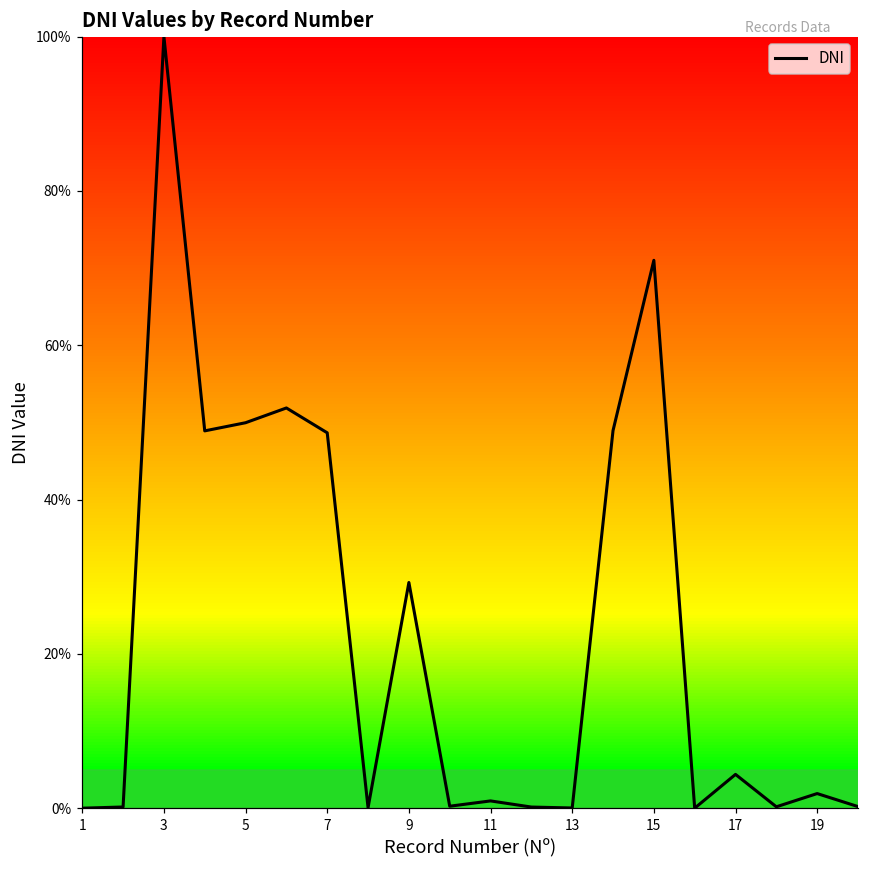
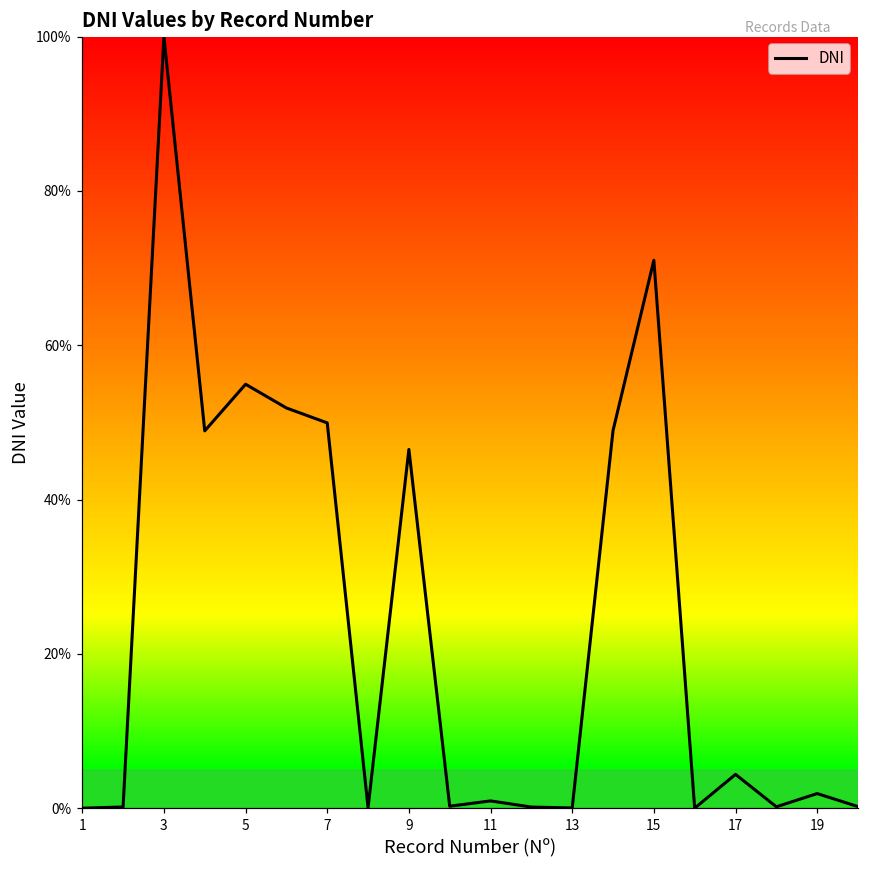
5: 50% -> 55%
7: 49% -> 50%
9: 29% -> 47%
